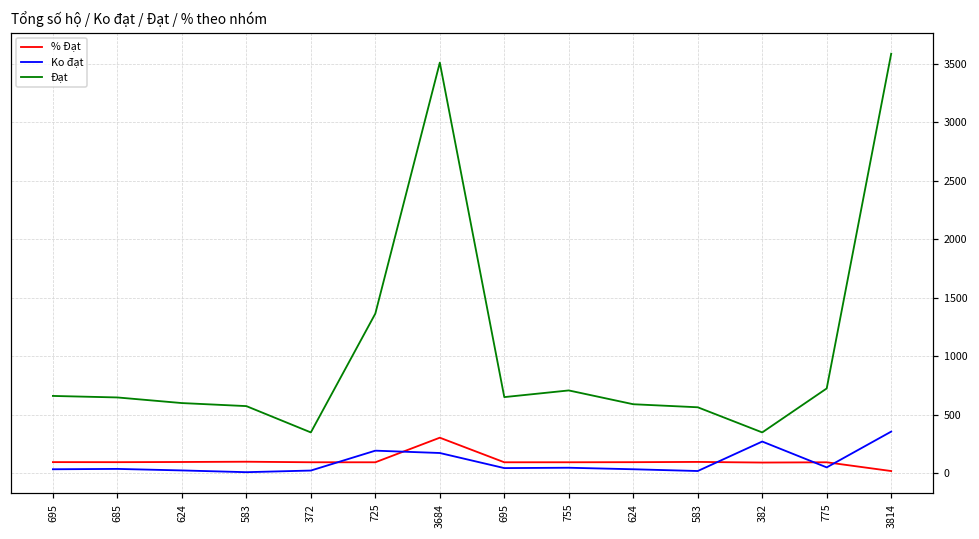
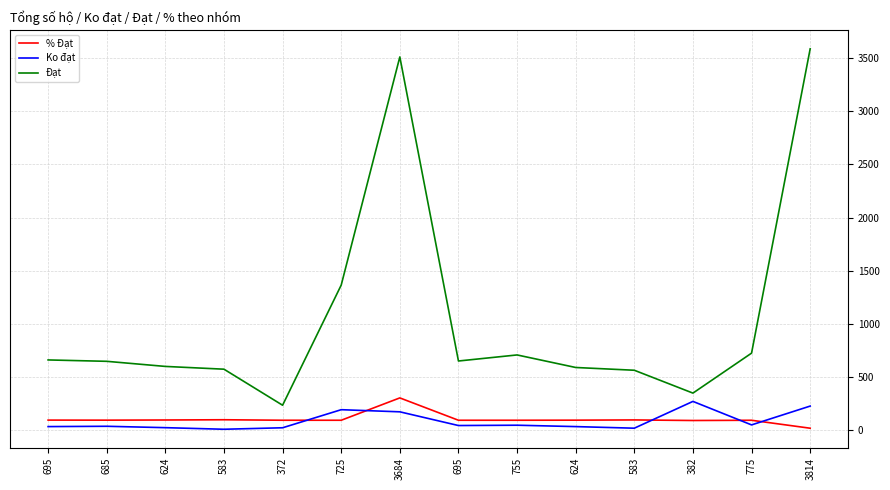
Đạt, 372: 350 -> 240
Ko đạt, 3814: 360 -> 230
